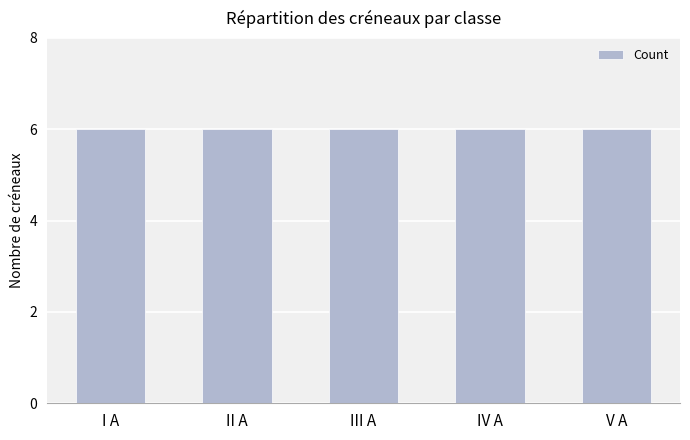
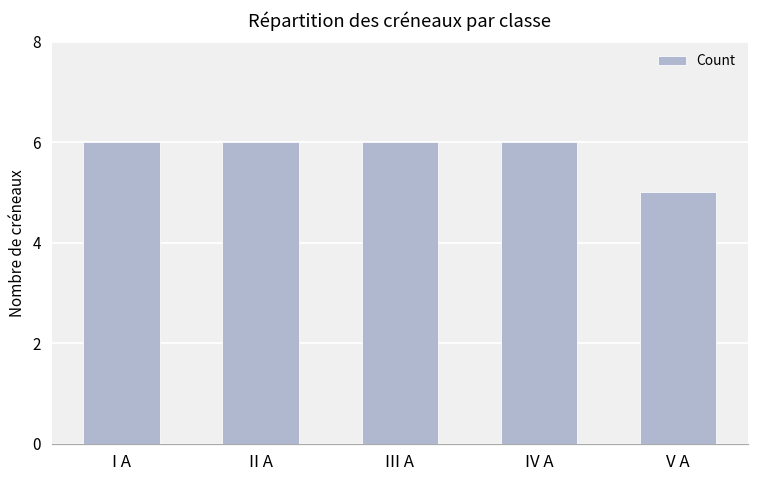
V A: 6 -> 5
